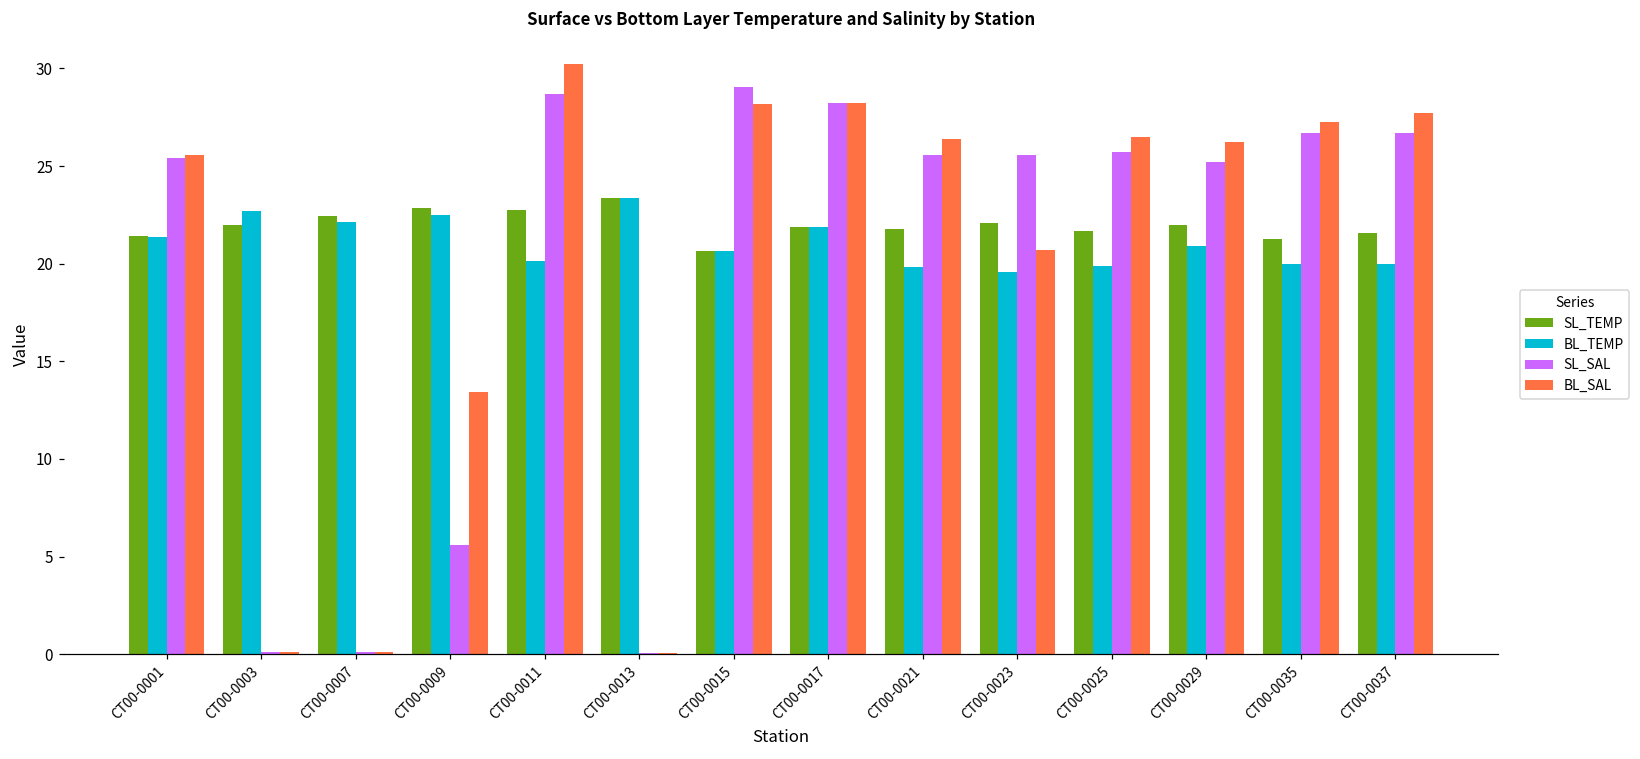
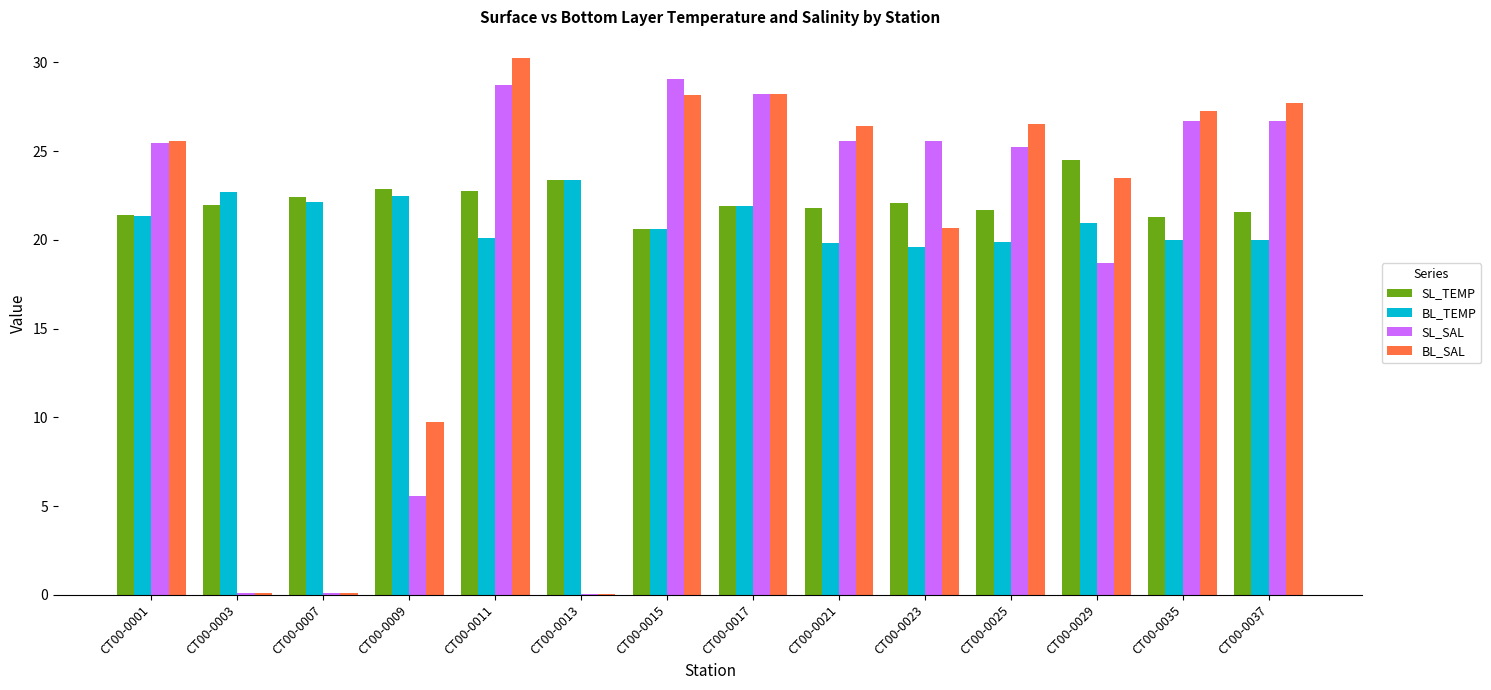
BL_SAL, CT00-0009: 13.4 -> 9.8
SL_SAL, CT00-0025: 25.7 -> 25.2
SL_TEMP, CT00-0029: 22.0 -> 24.5
SL_SAL, CT00-0029: 25.2 -> 18.7
BL_SAL, CT00-0029: 26.2 -> 23.5
